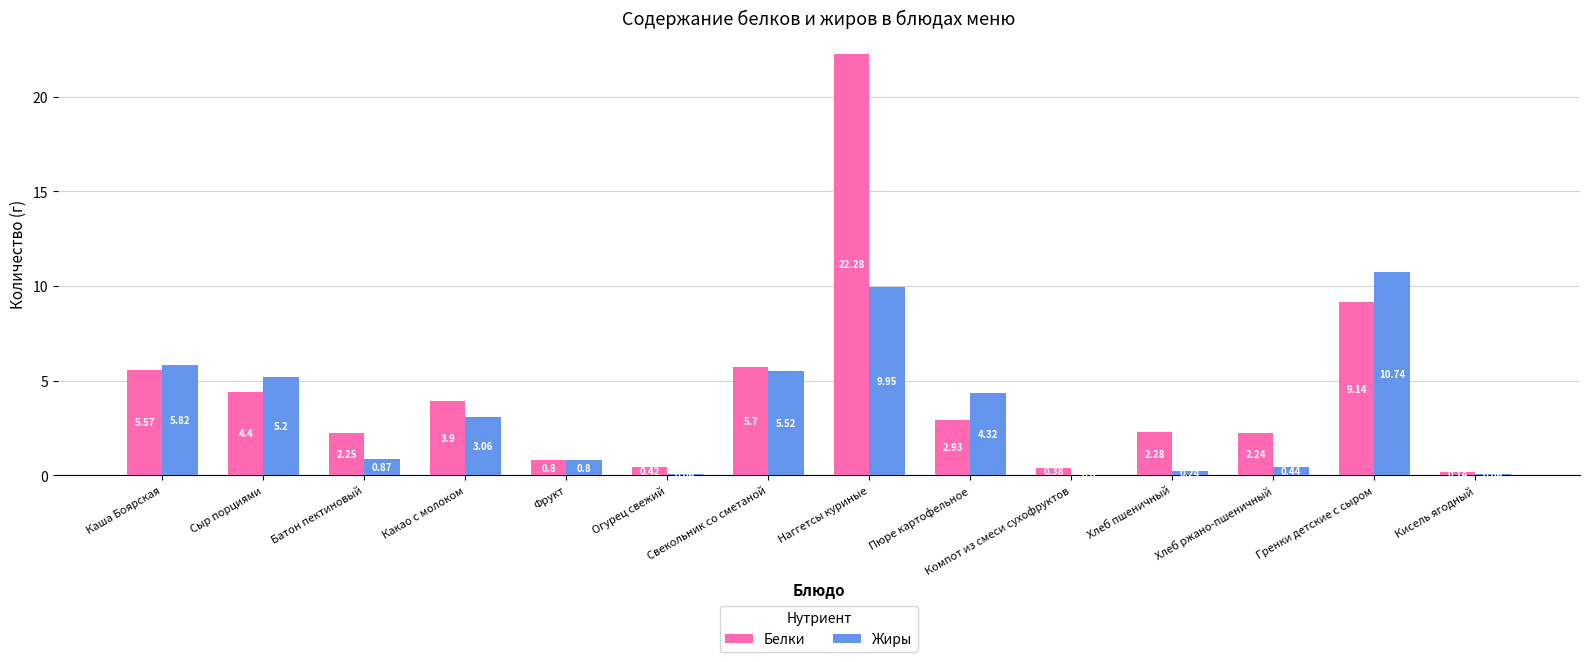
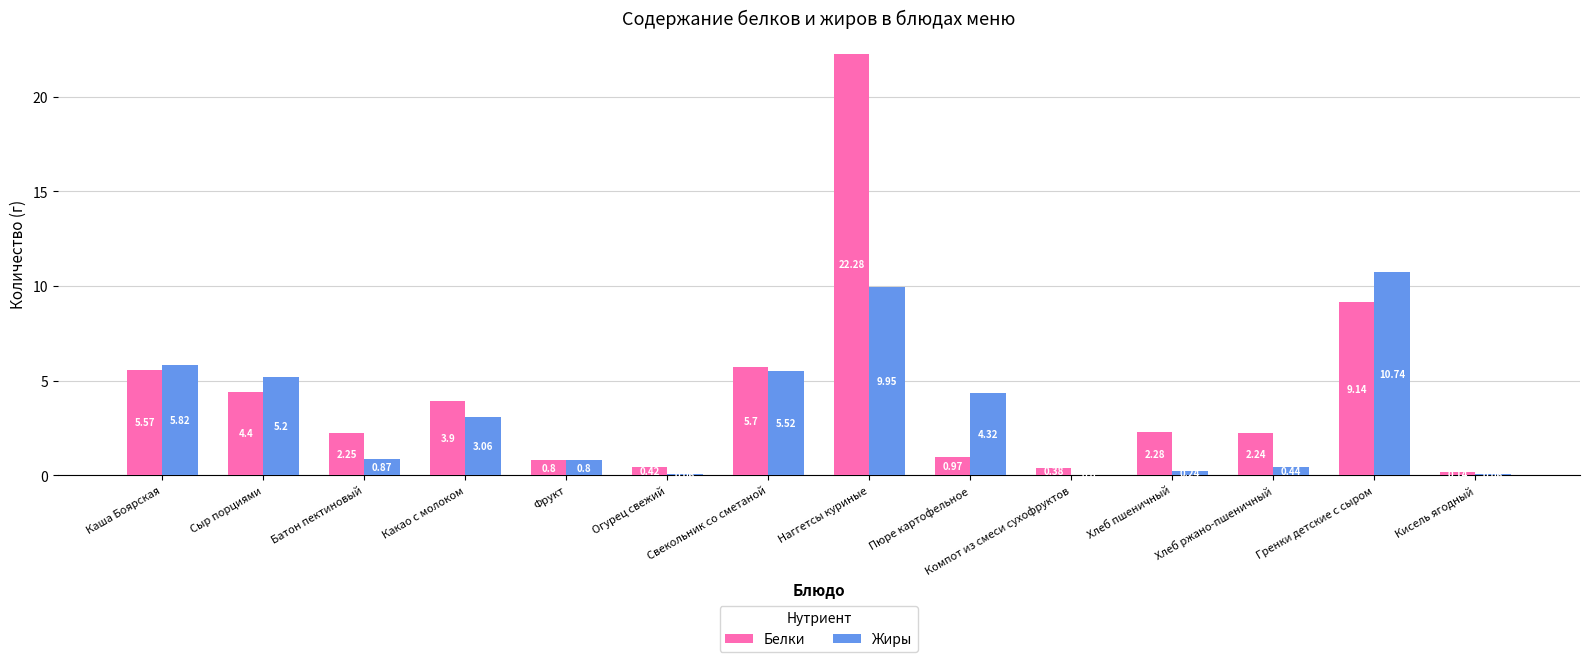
Белки, Пюре картофельное: 2.93 -> 0.97
